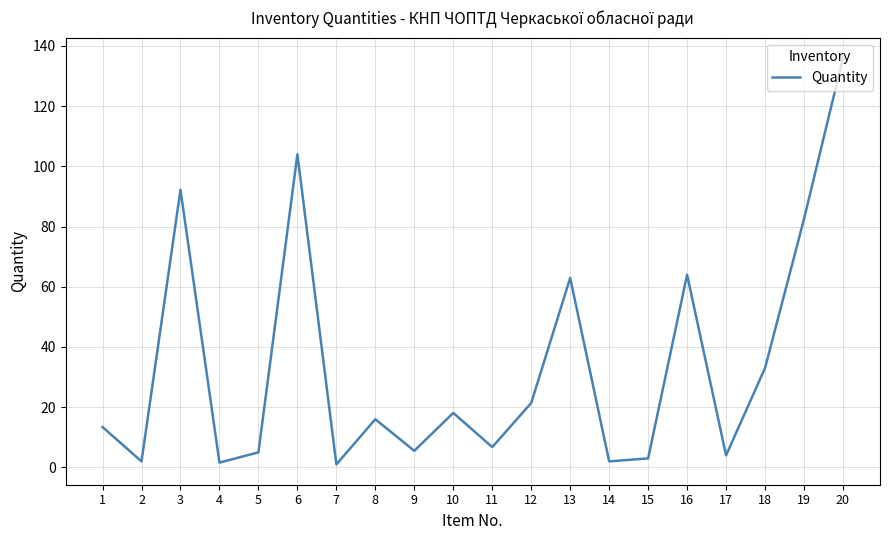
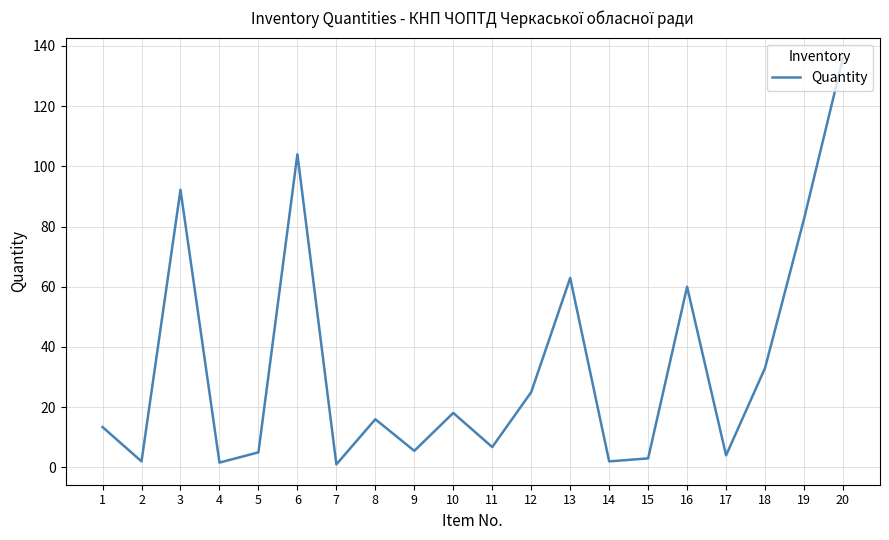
12: 21 -> 25
16: 64 -> 60
